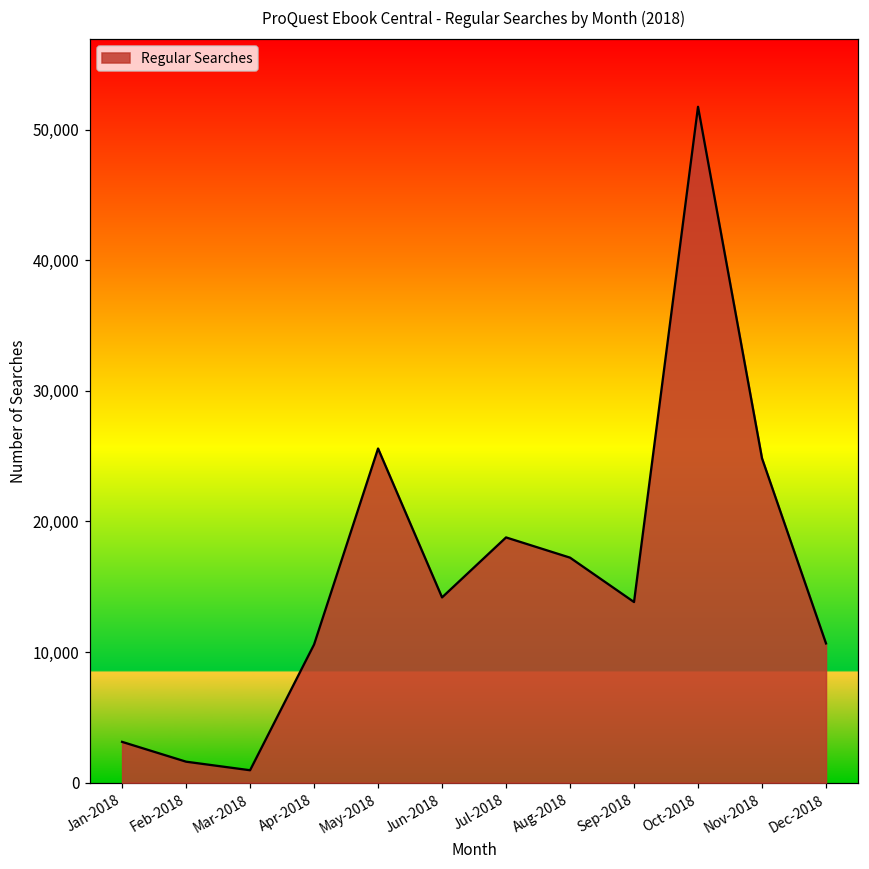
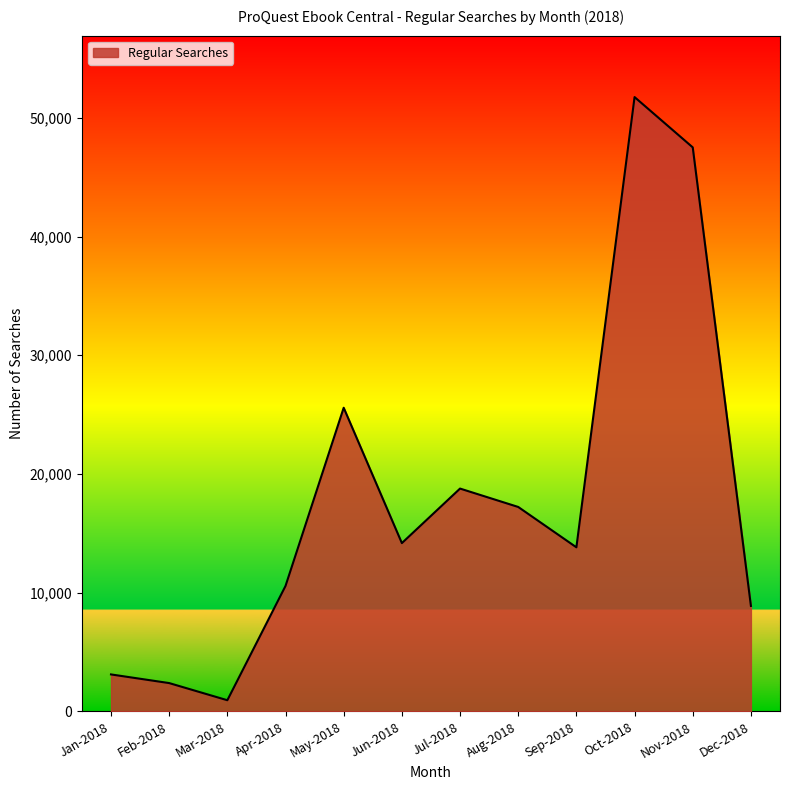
Feb-2018: 1,600 -> 2,400
Nov-2018: 24,800 -> 47,500
Dec-2018: 10,700 -> 8,900
